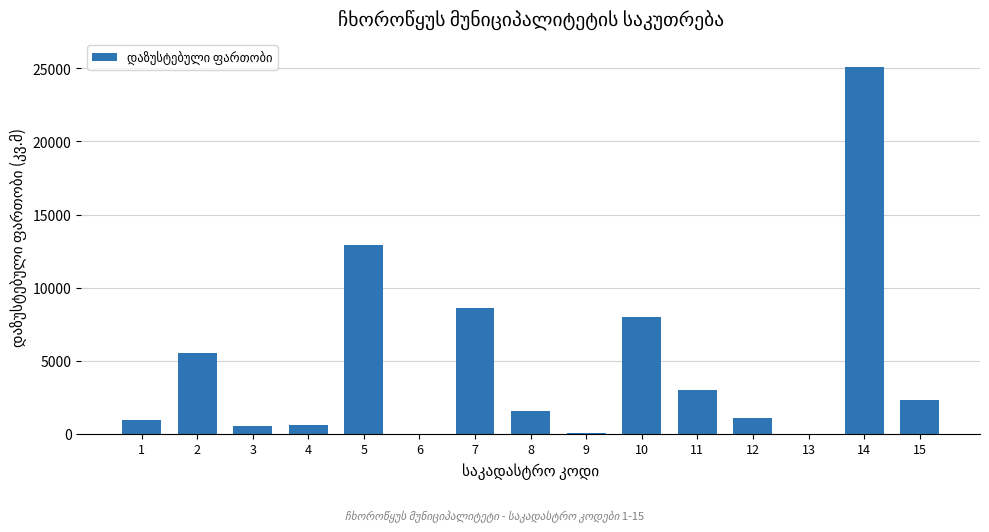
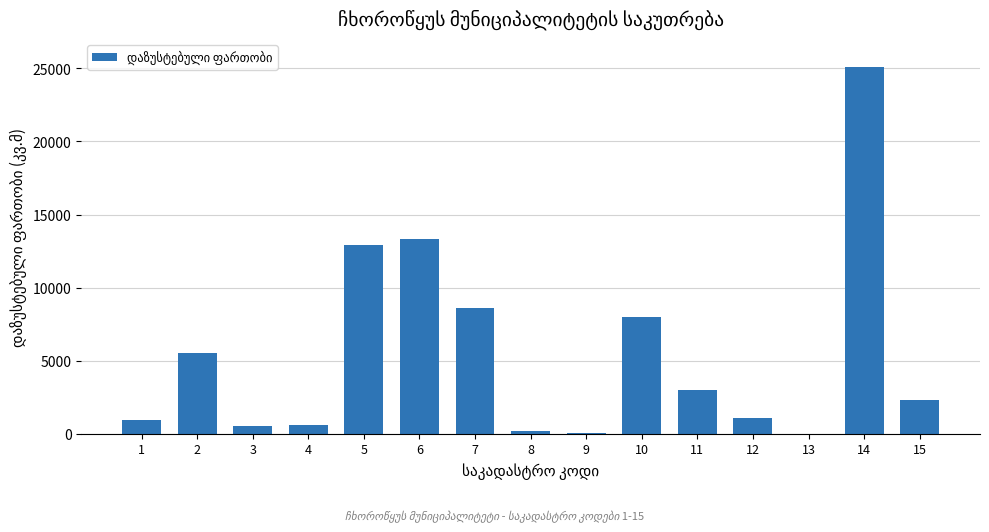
6: 0 -> 13300
8: 1600 -> 200
